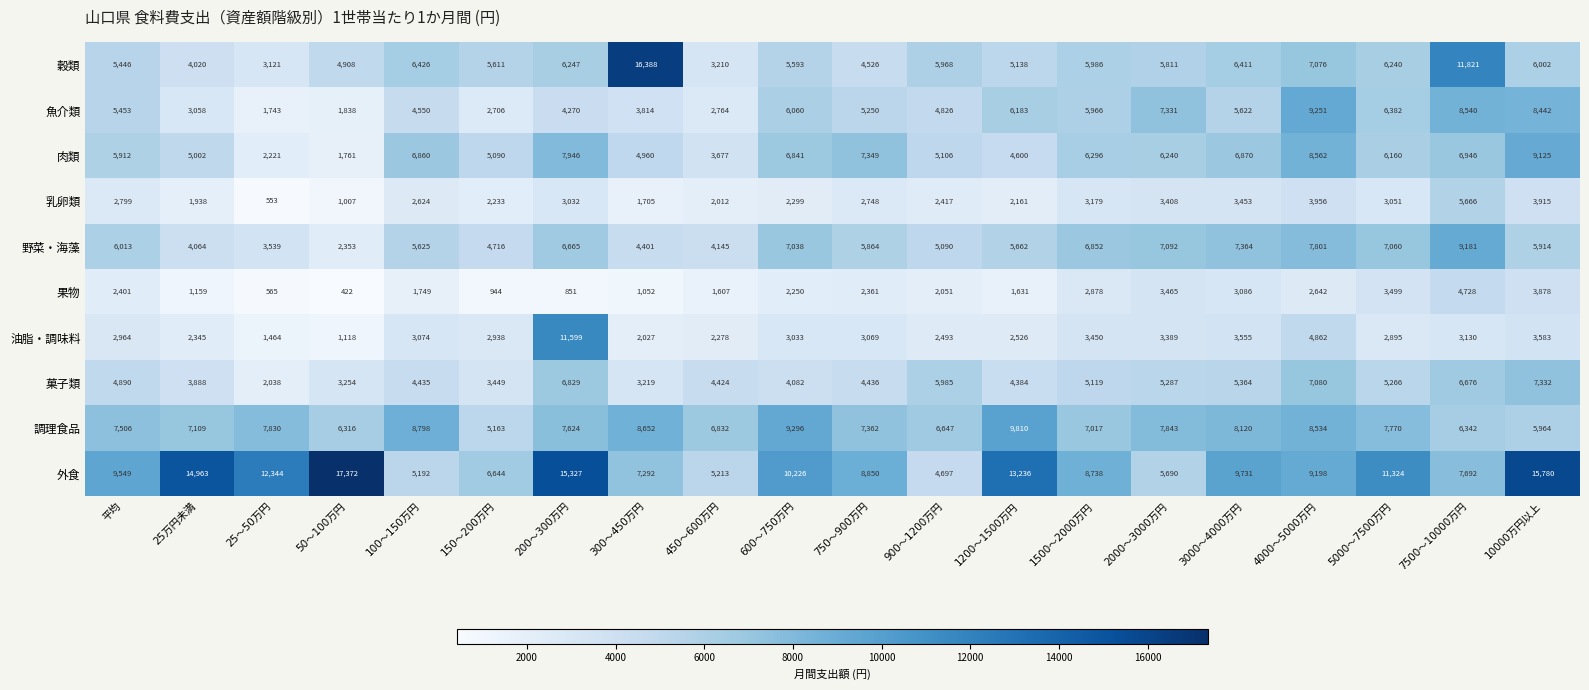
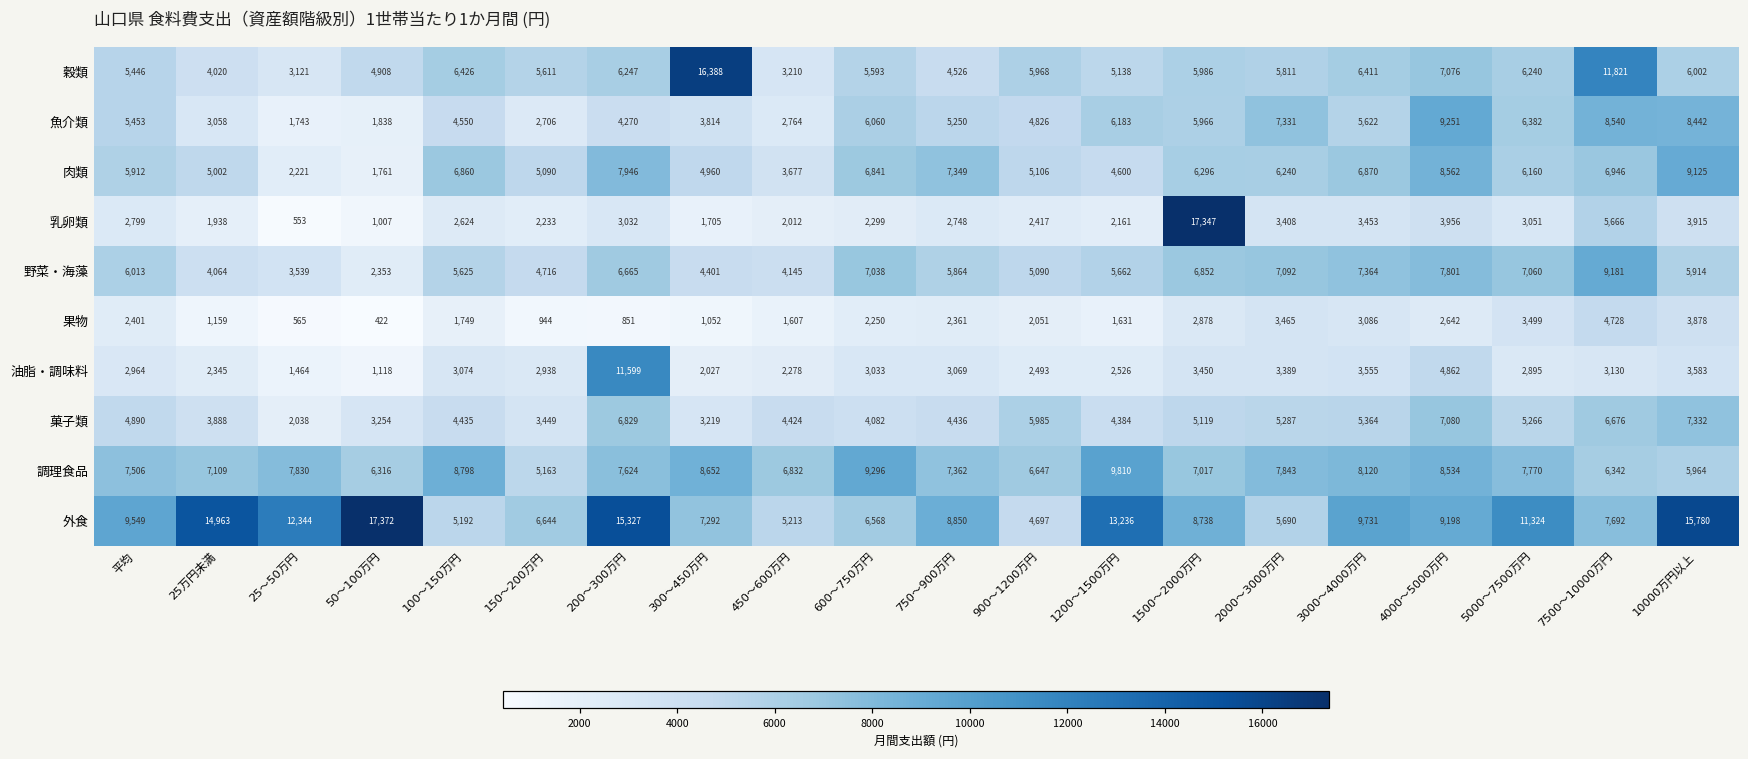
乳卵類, 1500～2000万円: 3,179 -> 17,347
外食, 600～750万円: 10,226 -> 6,568
